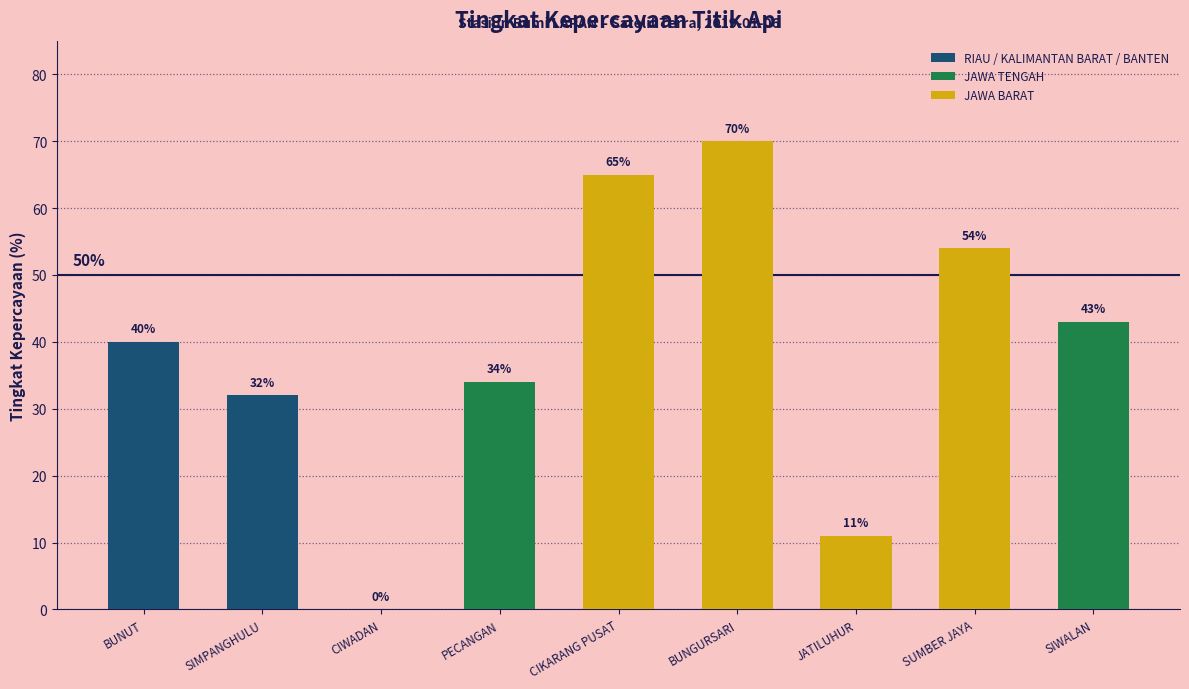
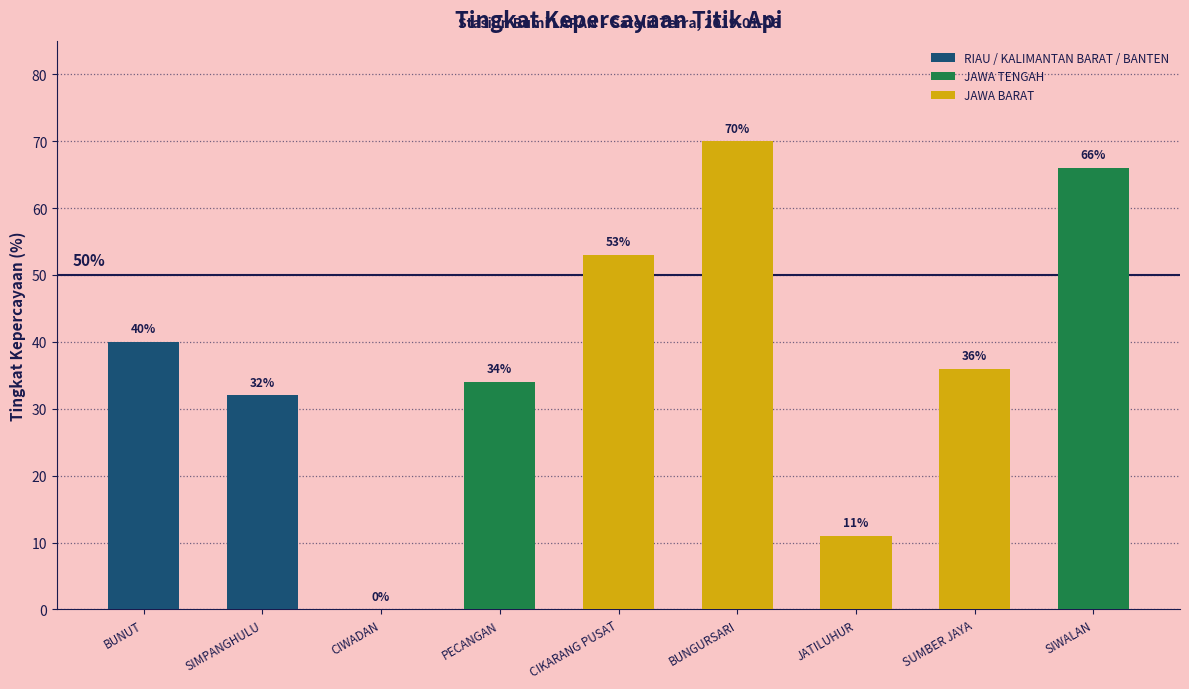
CIKARANG PUSAT: 65% -> 53%
SUMBER JAYA: 54% -> 36%
SIWALAN: 43% -> 66%
